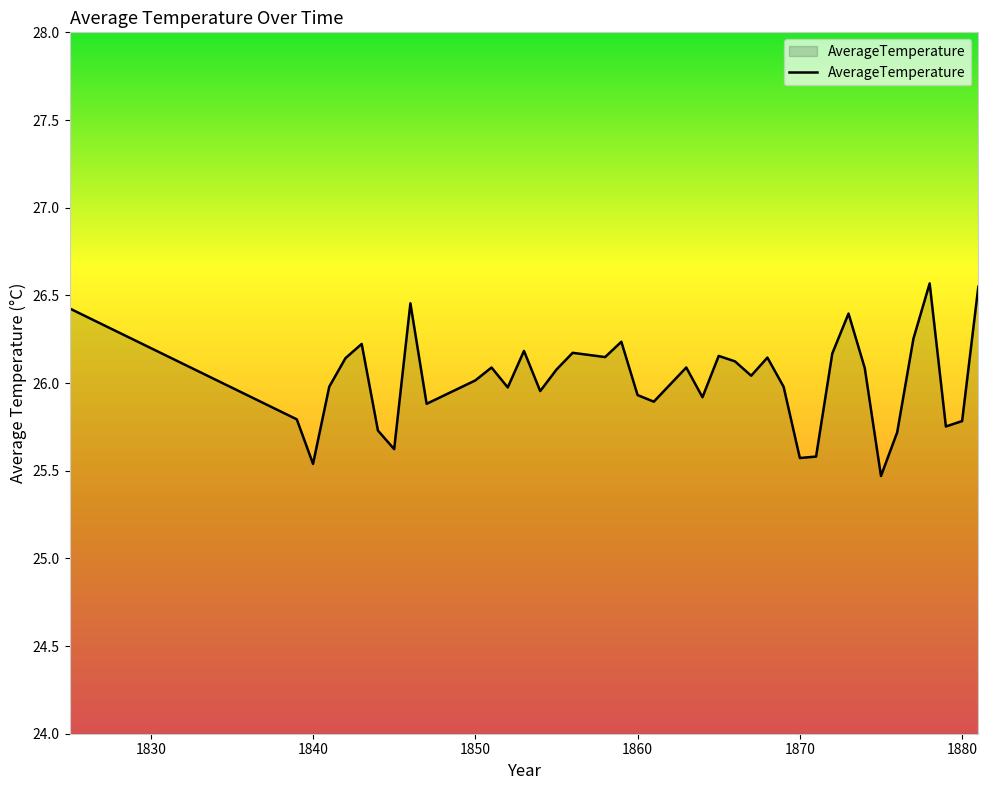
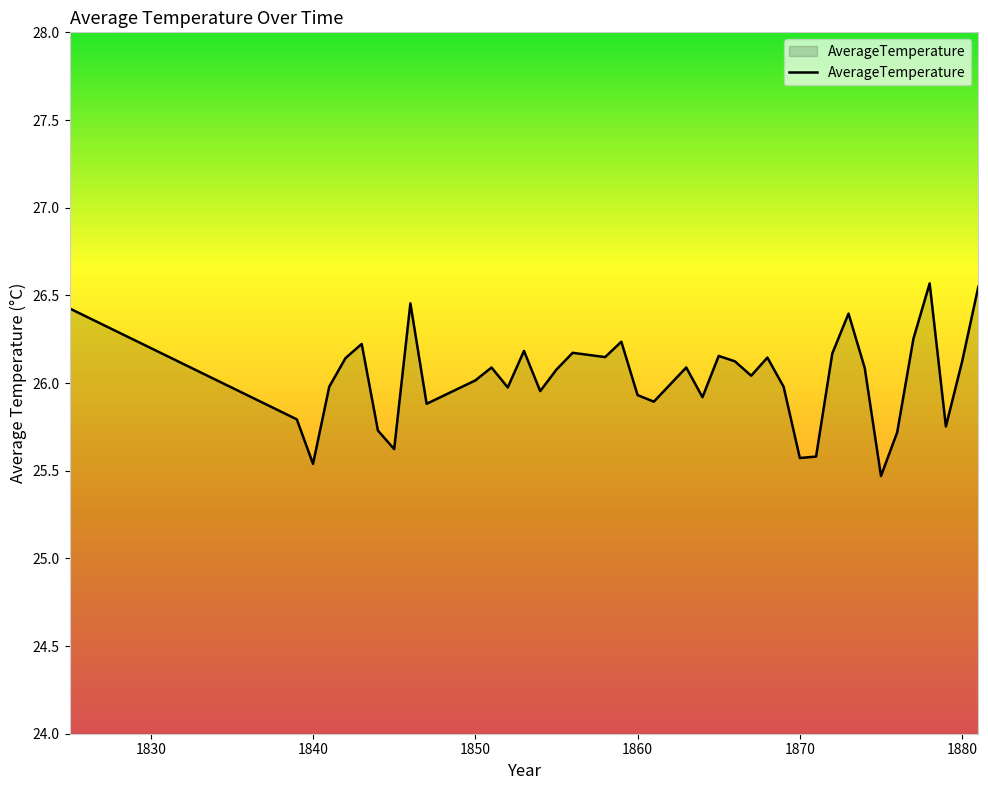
1880: 25.78 -> 26.12
